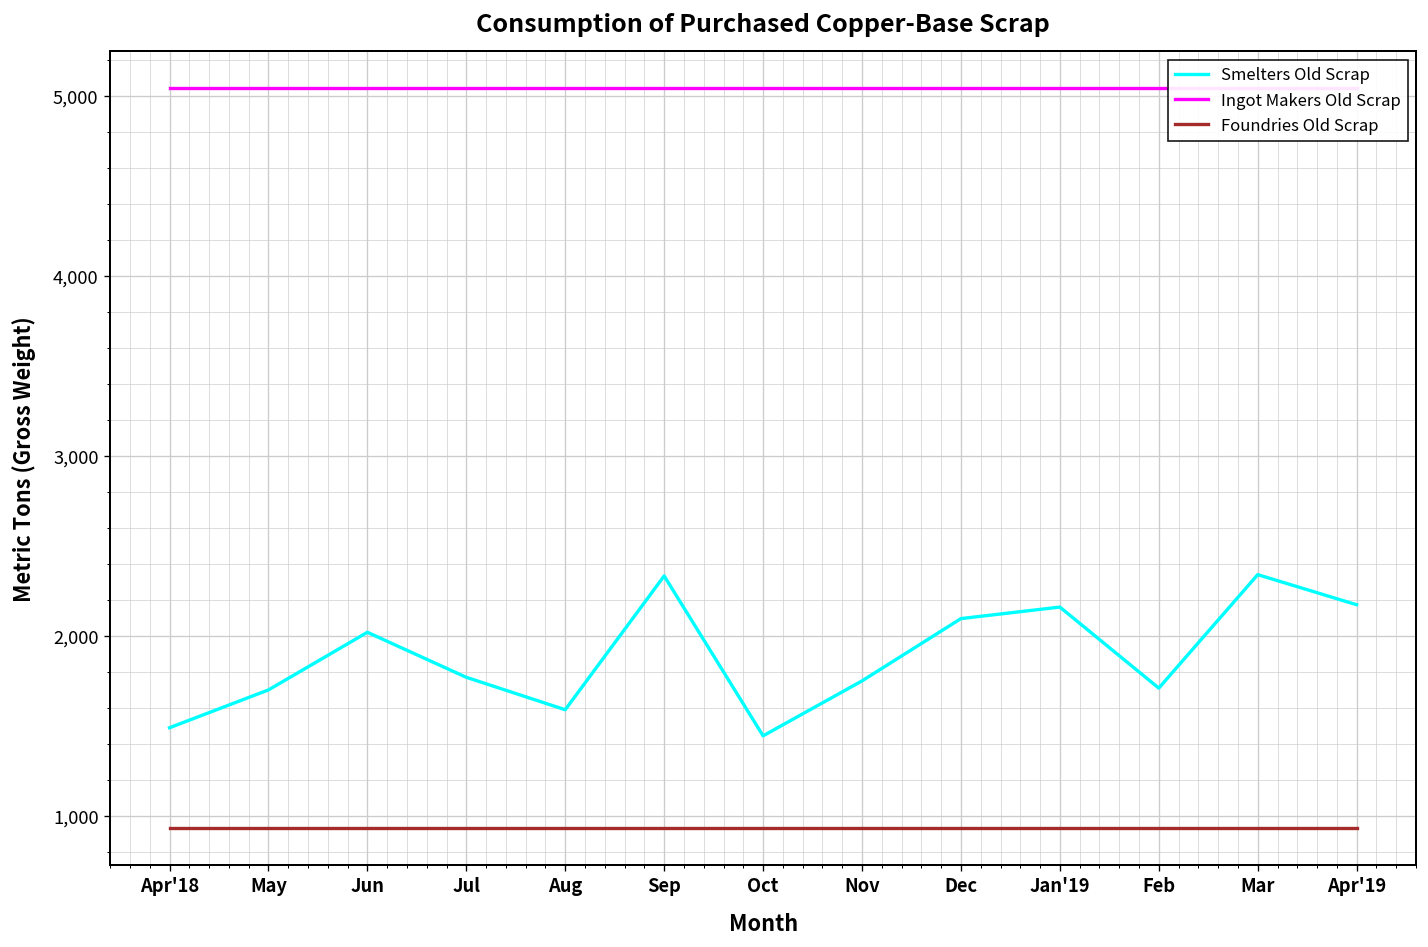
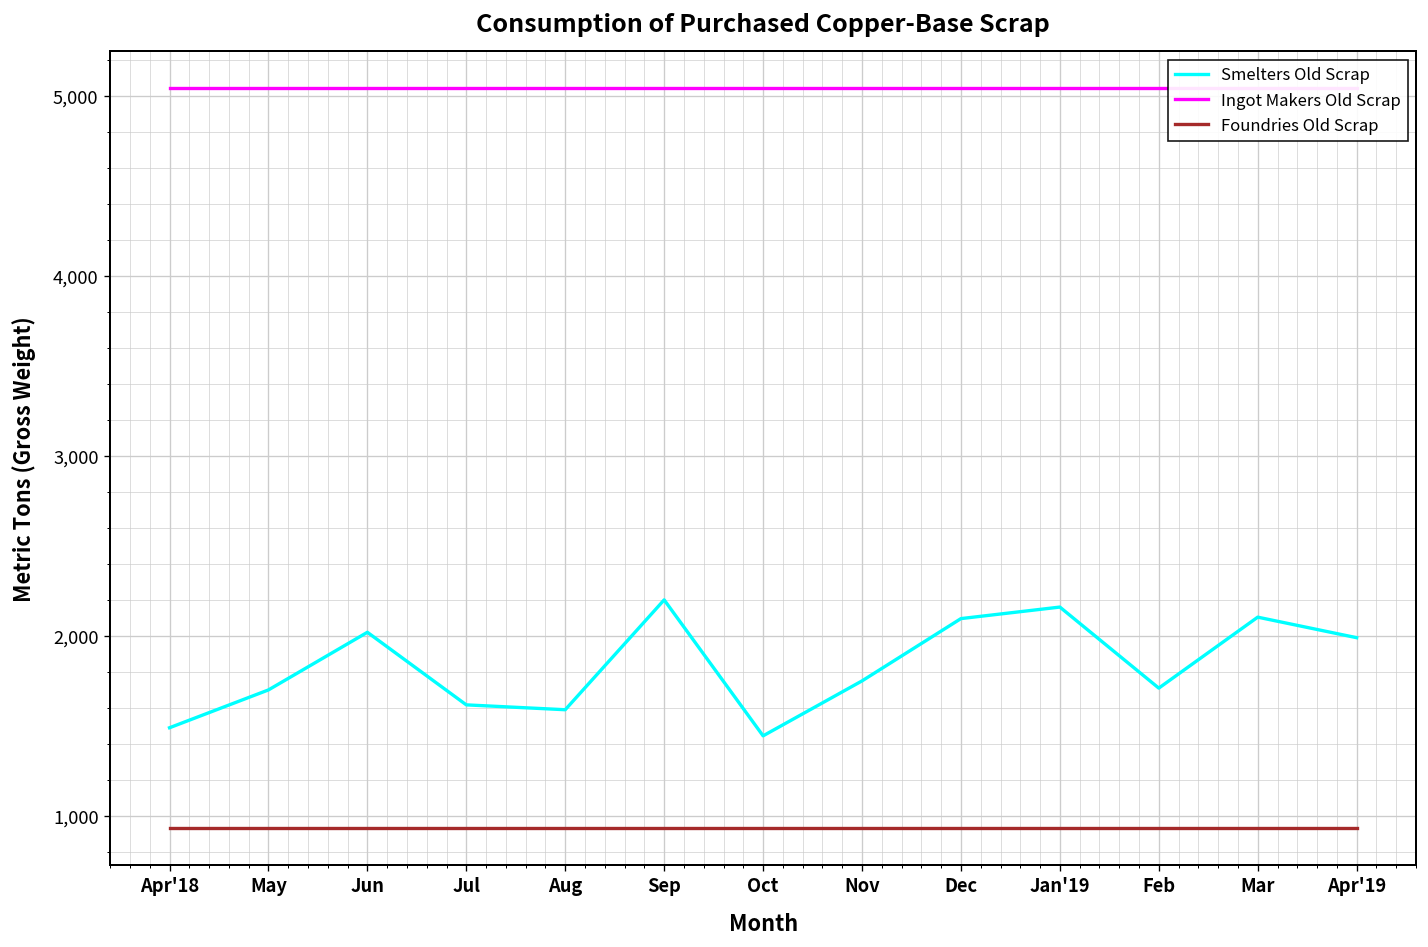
Smelters Old Scrap, Jul: 1,770 -> 1,620
Smelters Old Scrap, Sep: 2,330 -> 2,200
Smelters Old Scrap, Mar: 2,340 -> 2,100
Smelters Old Scrap, Apr'19: 2,170 -> 1,990
